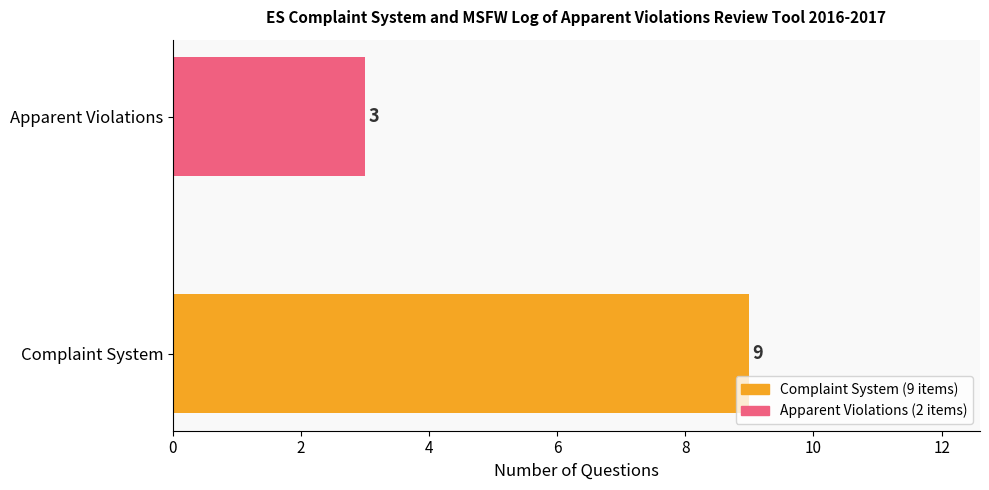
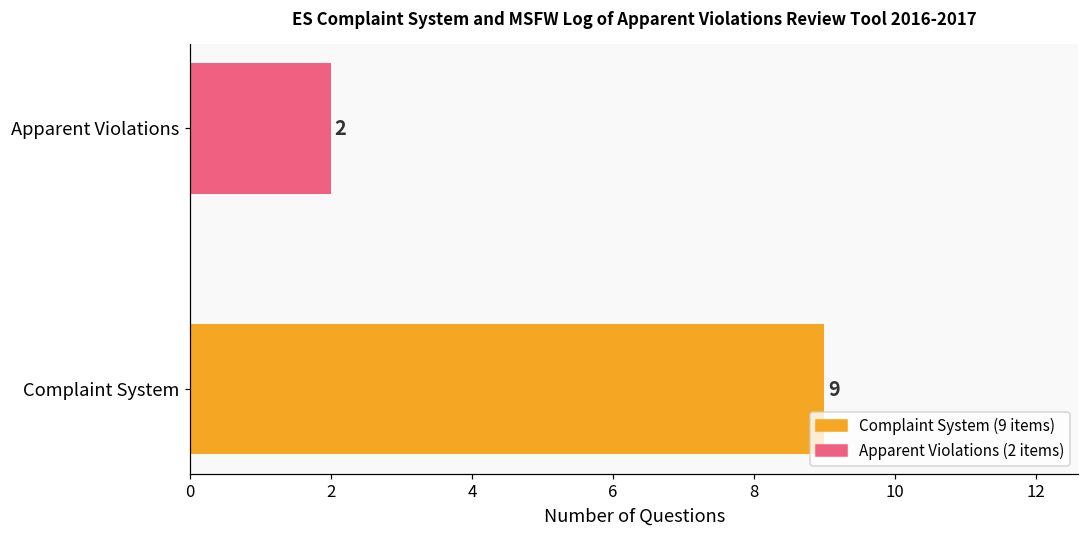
Apparent Violations: 3 -> 2
